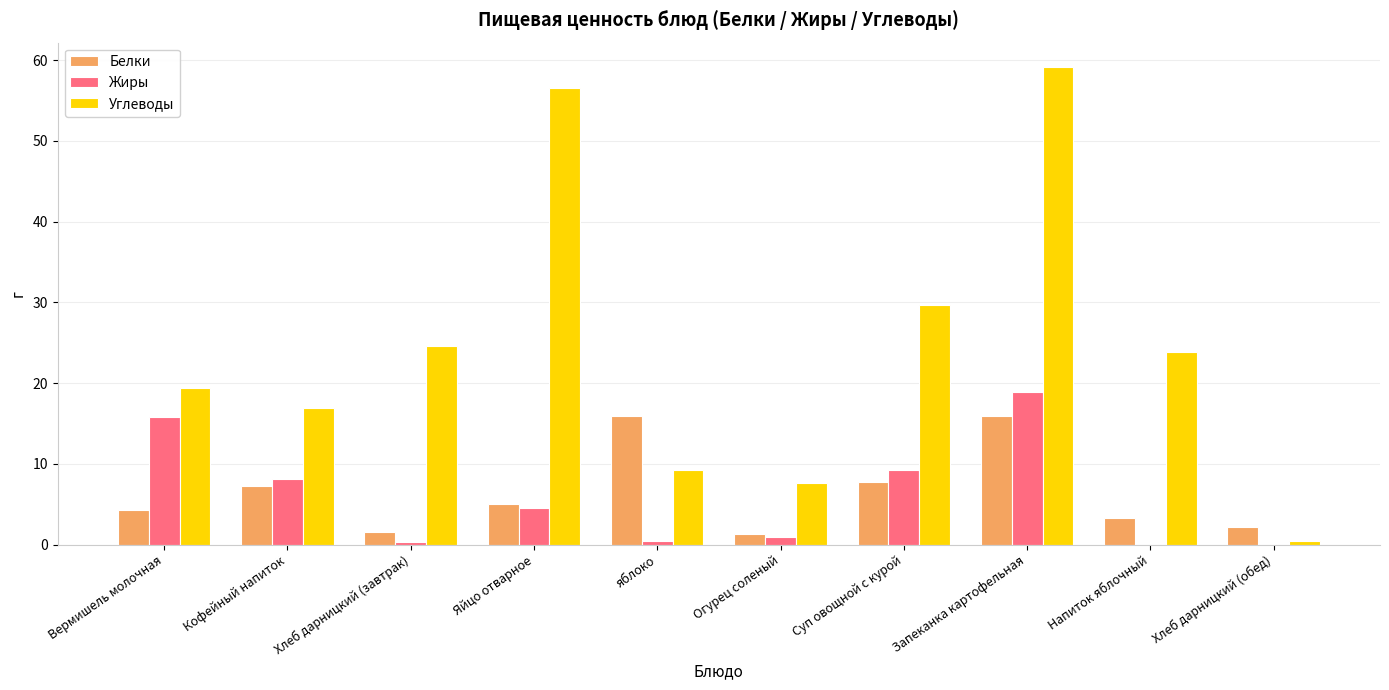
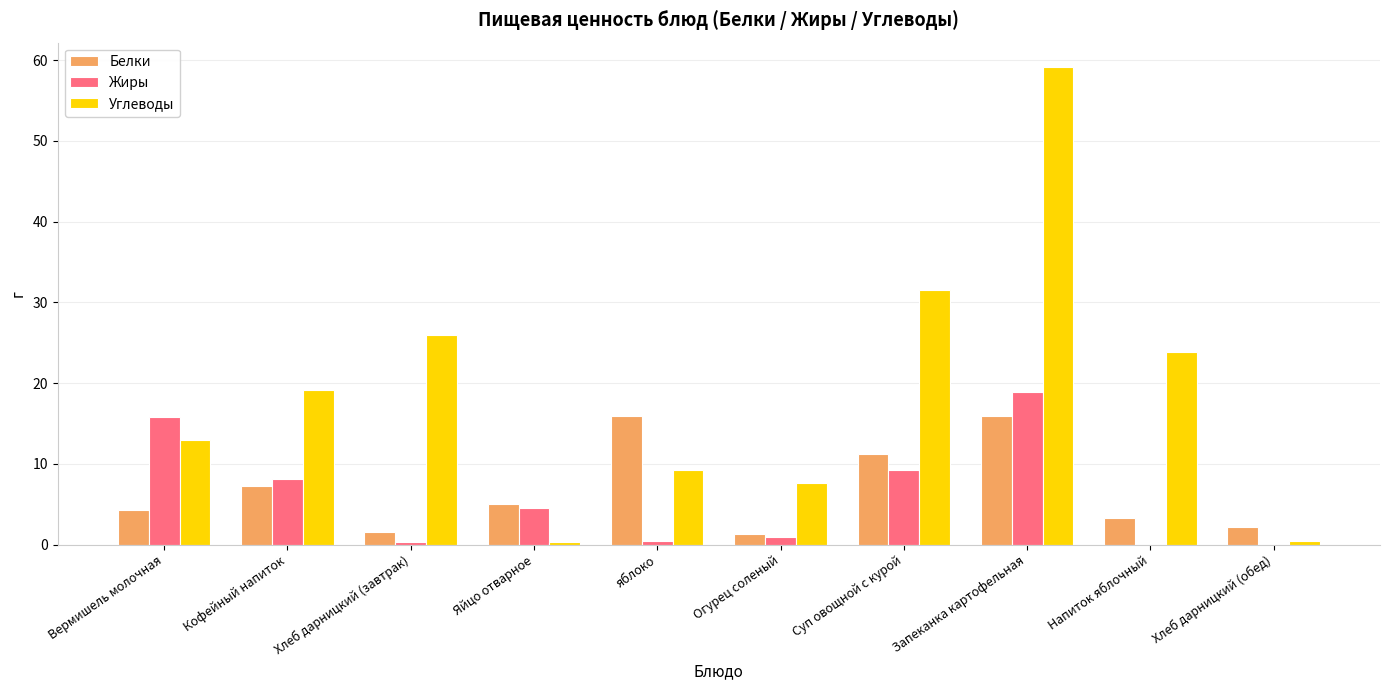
Углеводы, Вермишель молочная: 19 -> 13
Углеводы, Кофейный напиток: 17 -> 19
Углеводы, Хлеб дарницкий (завтрак): 25 -> 26
Углеводы, Яйцо отварное: 57 -> 0
Белки, Суп овощной с курой: 8 -> 11
Углеводы, Суп овощной с курой: 30 -> 32
